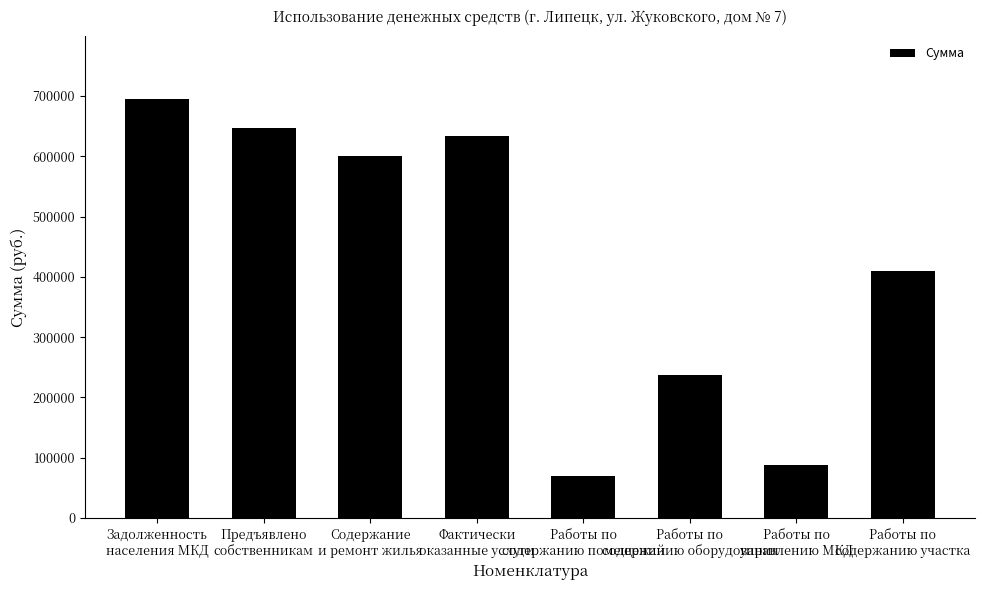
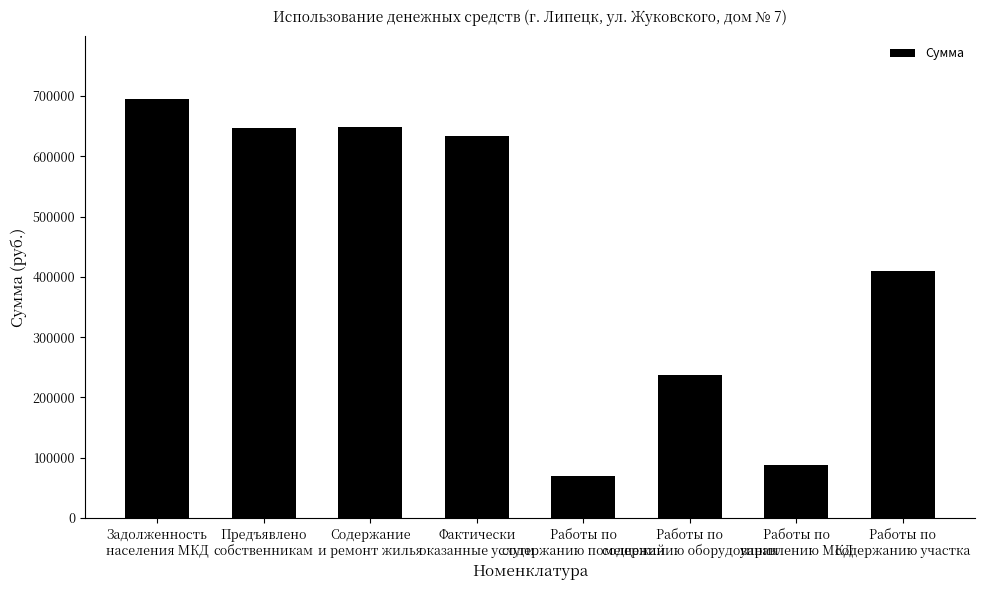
Содержание и ремонт жилья: 600000 -> 650000
